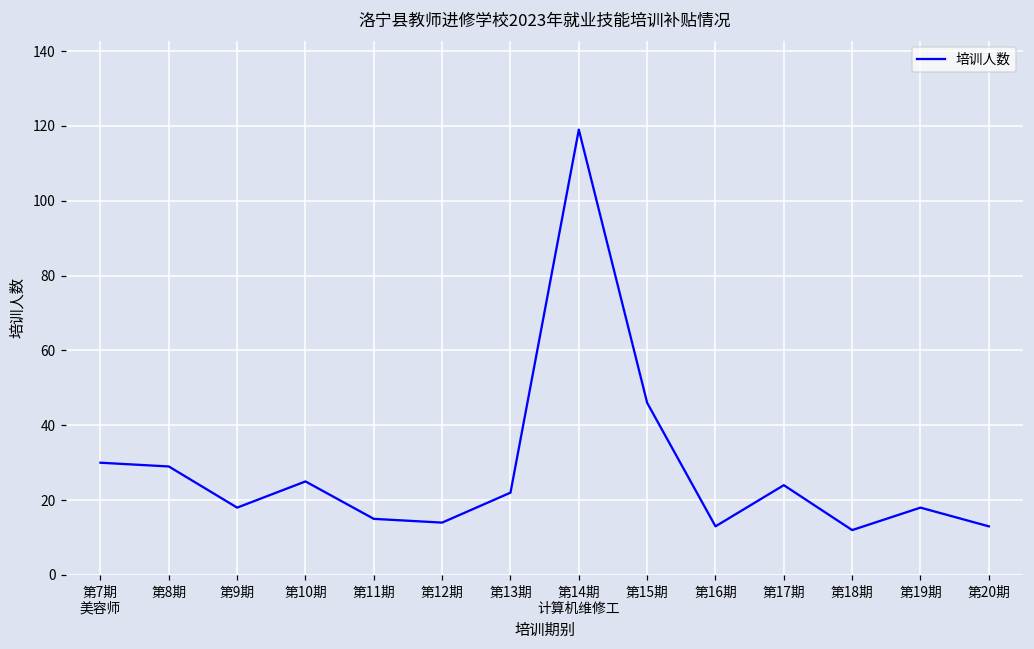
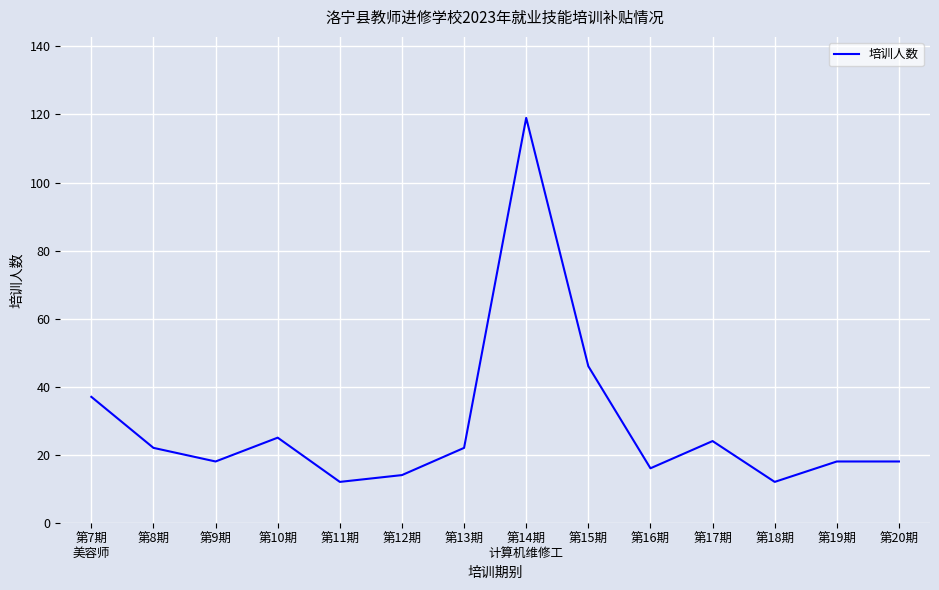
第7期 美容师: 30 -> 37
第8期: 29 -> 22
第11期: 15 -> 12
第16期: 13 -> 16
第20期: 13 -> 18
